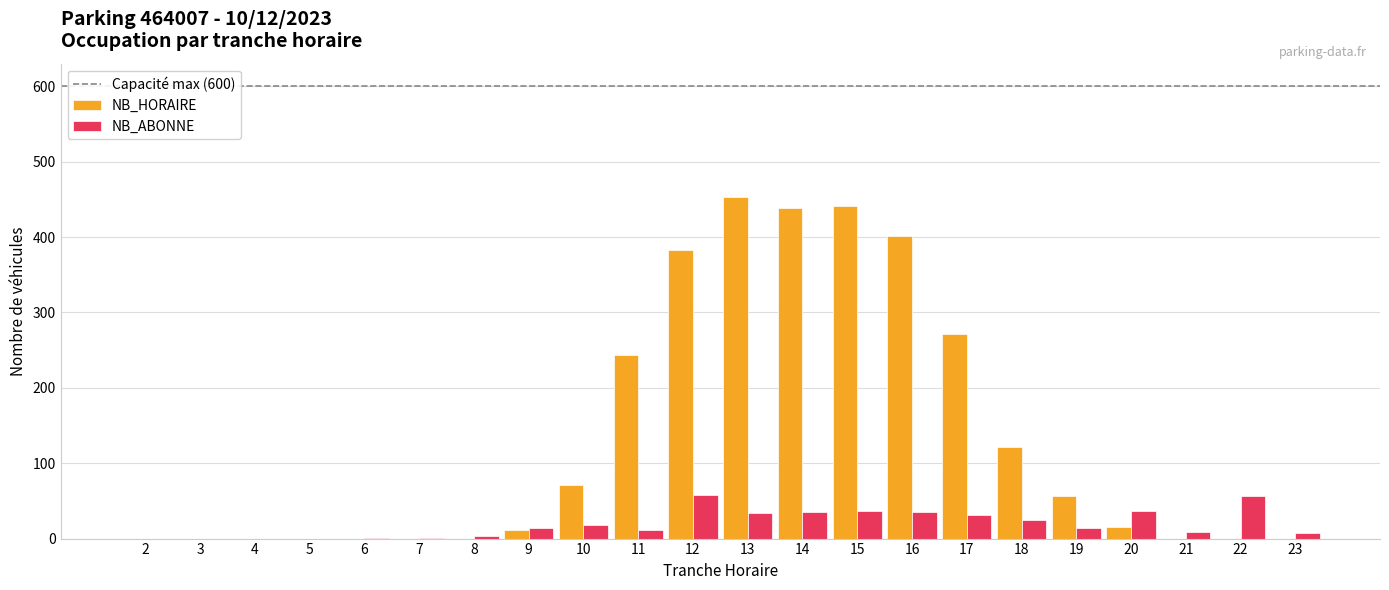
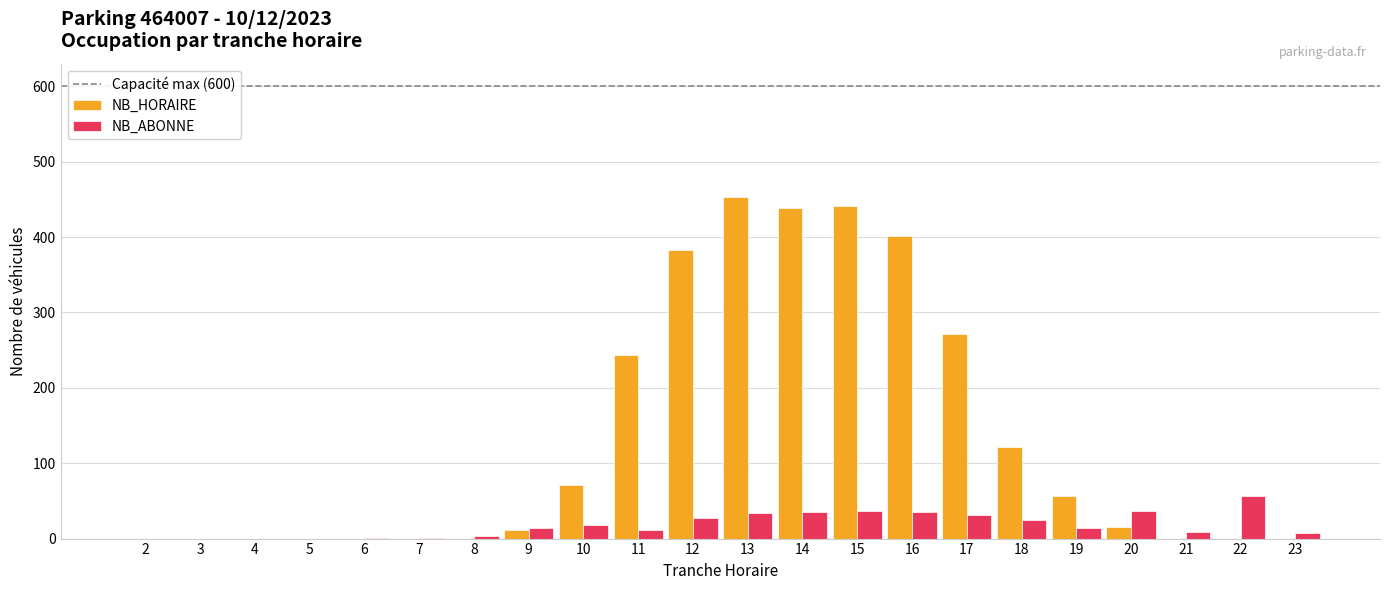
NB_ABONNE, 12: 60 -> 30
